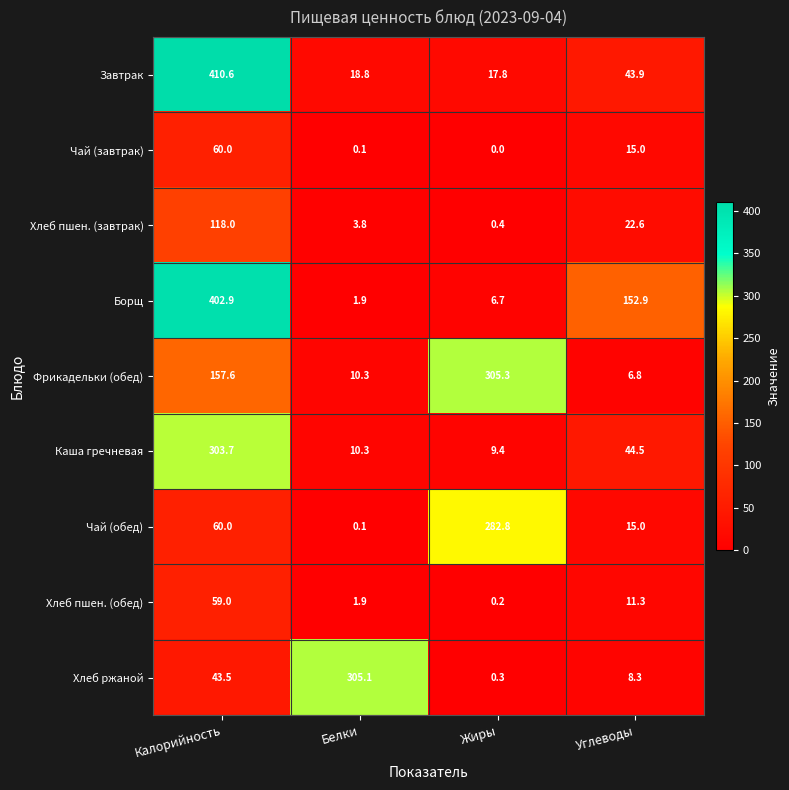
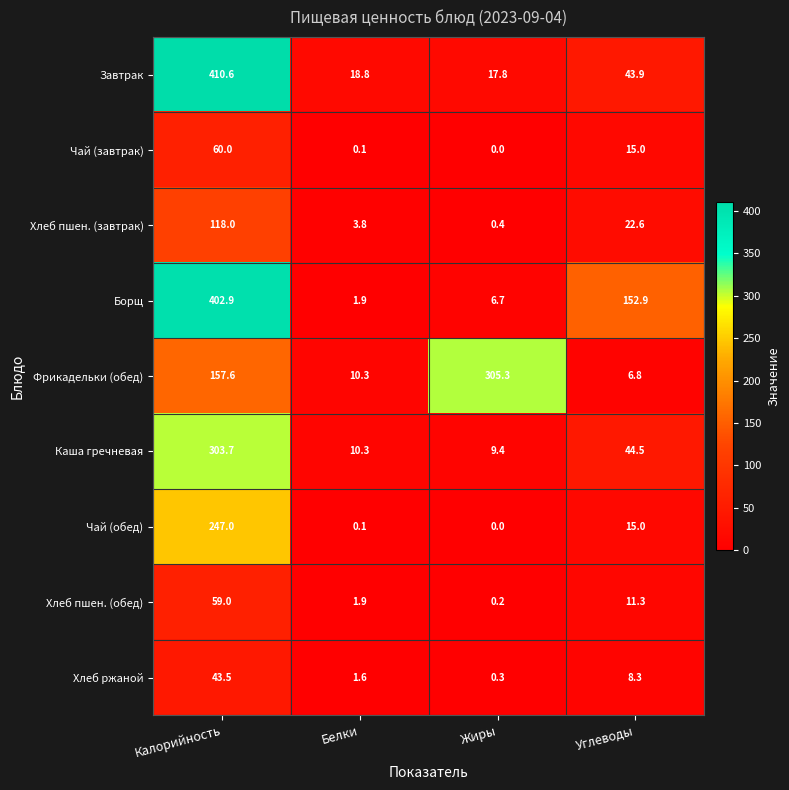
Чай (обед), Калорийность: 60.0 -> 247.0
Чай (обед), Жиры: 282.8 -> 0.0
Хлеб ржаной, Белки: 305.1 -> 1.6
